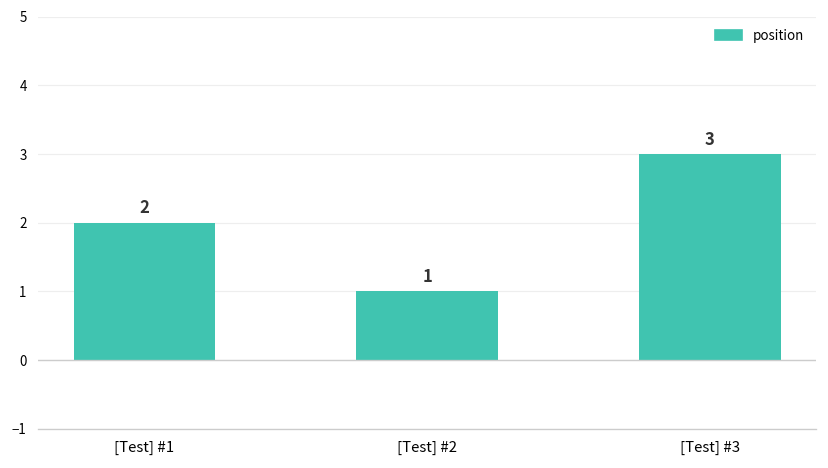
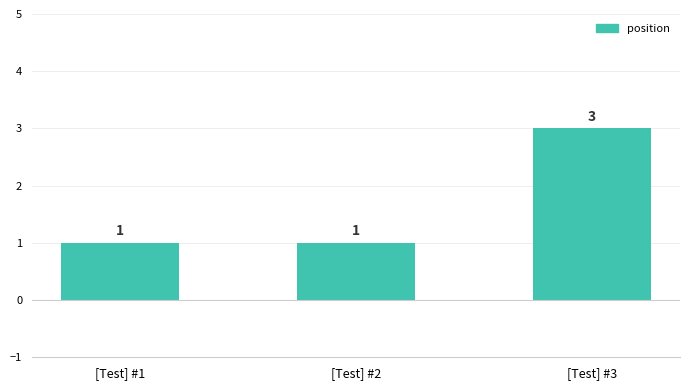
[Test] #1: 2 -> 1
